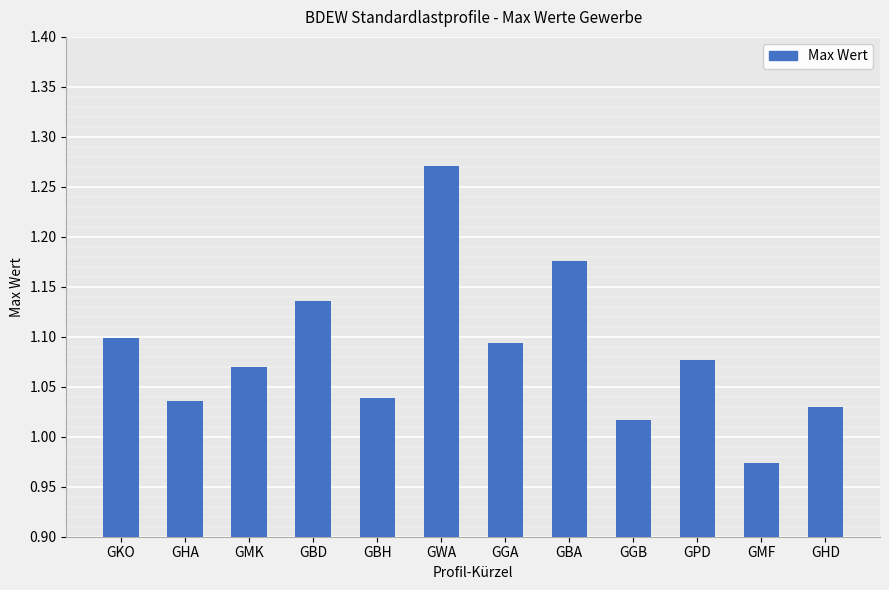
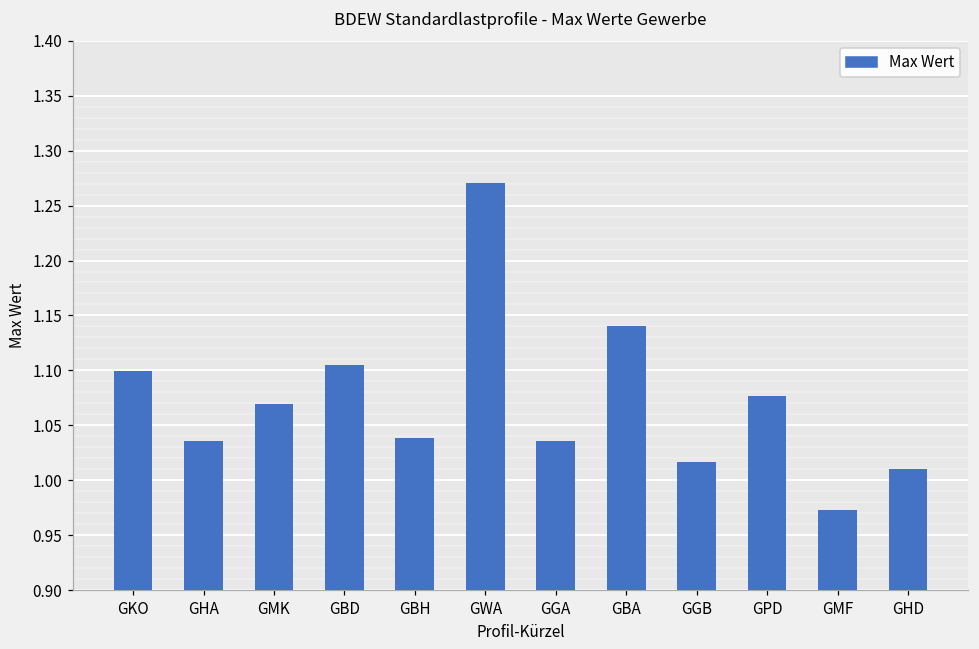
GBD: 1.14 -> 1.11
GGA: 1.09 -> 1.04
GBA: 1.18 -> 1.14
GHD: 1.03 -> 1.01
